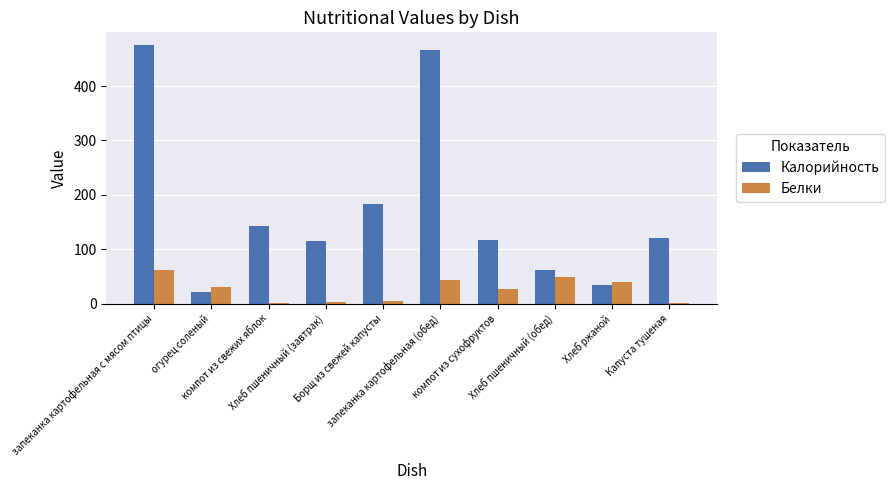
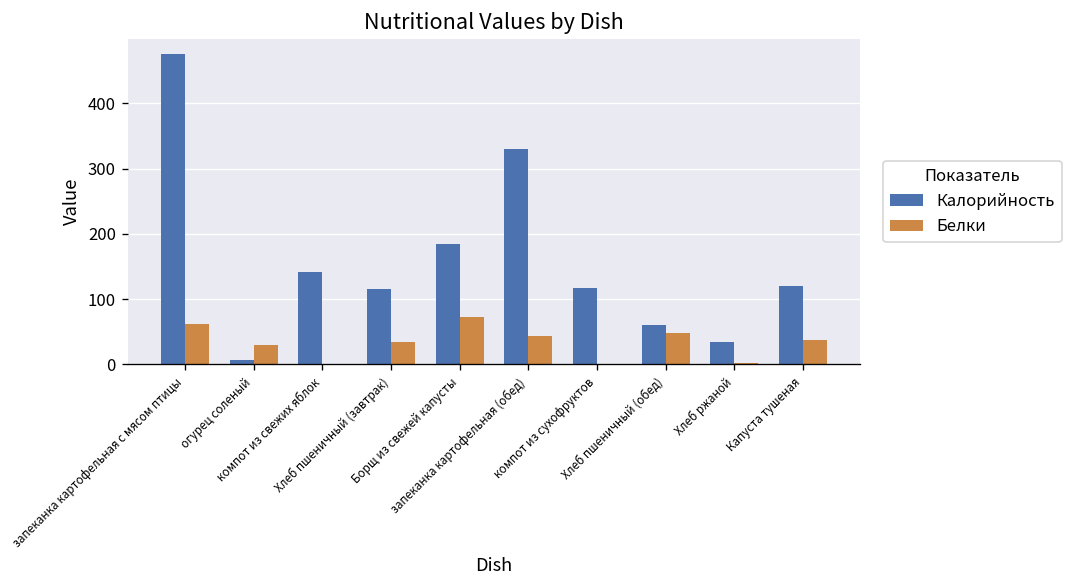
Калорийность, огурец соленый: 20 -> 10
Белки, Хлеб пшеничный (завтрак): 0 -> 30
Белки, Борщ из свежей капусты: 10 -> 70
Калорийность, запеканка картофельная (обед): 470 -> 330
Белки, компот из сухофруктов: 30 -> 0
Белки, Хлеб ржаной: 40 -> 0
Белки, Капуста тушеная: 0 -> 40
